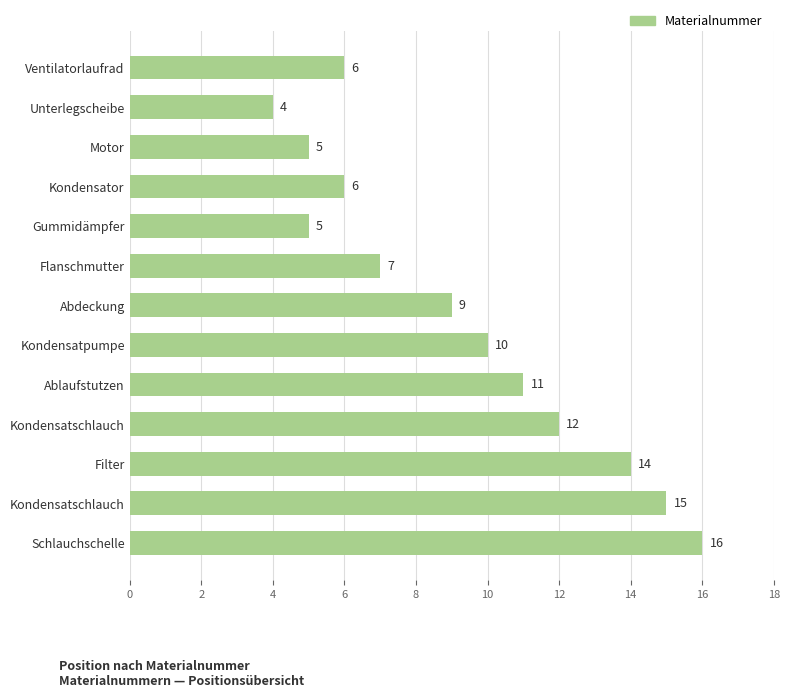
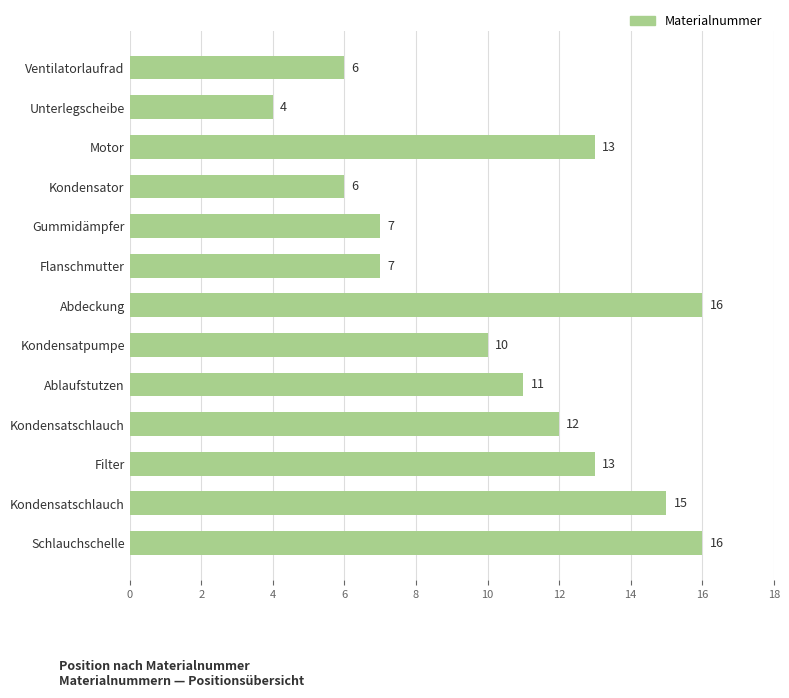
Motor: 5 -> 13
Gummidämpfer: 5 -> 7
Abdeckung: 9 -> 16
Filter: 14 -> 13
